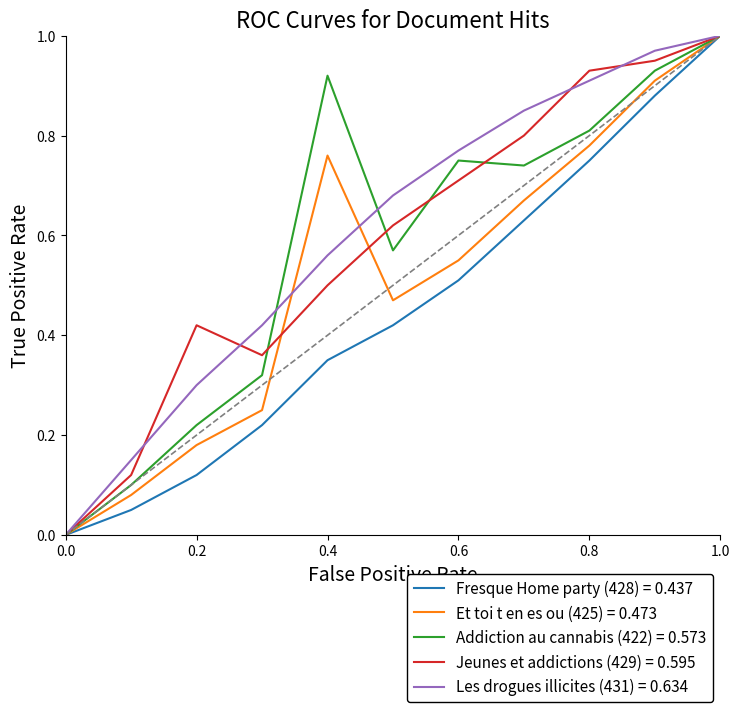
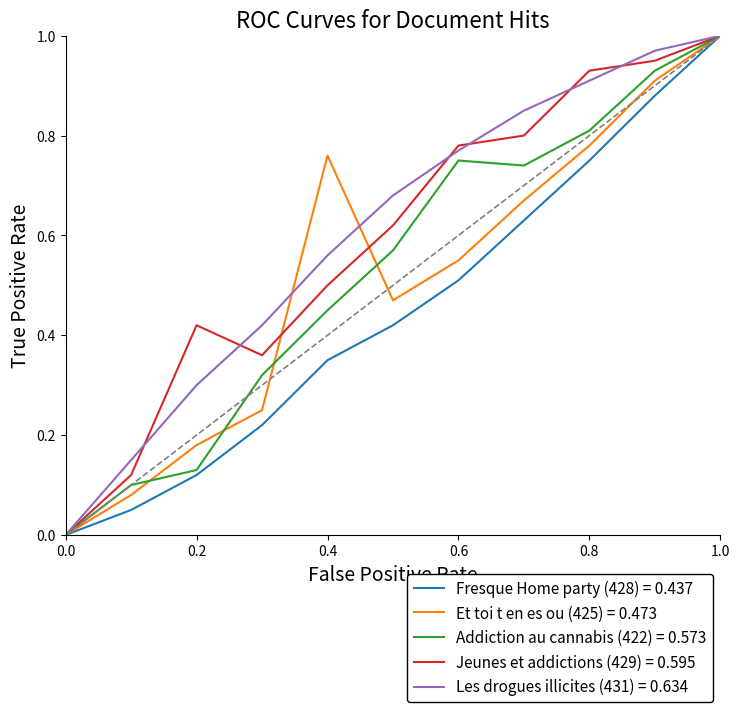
Addiction au cannabis (422) = 0.573, 0.2: 0.22 -> 0.13
Addiction au cannabis (422) = 0.573, 0.4: 0.92 -> 0.45
Jeunes et addictions (429) = 0.595, 0.6: 0.71 -> 0.78
